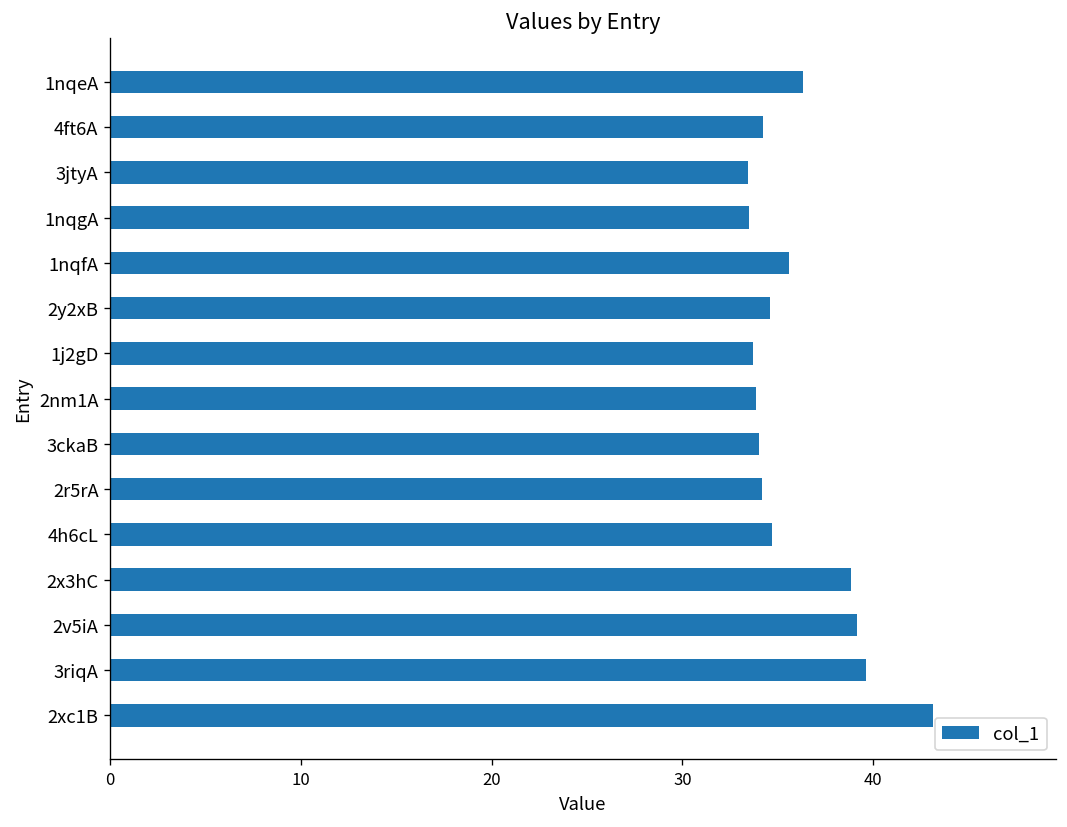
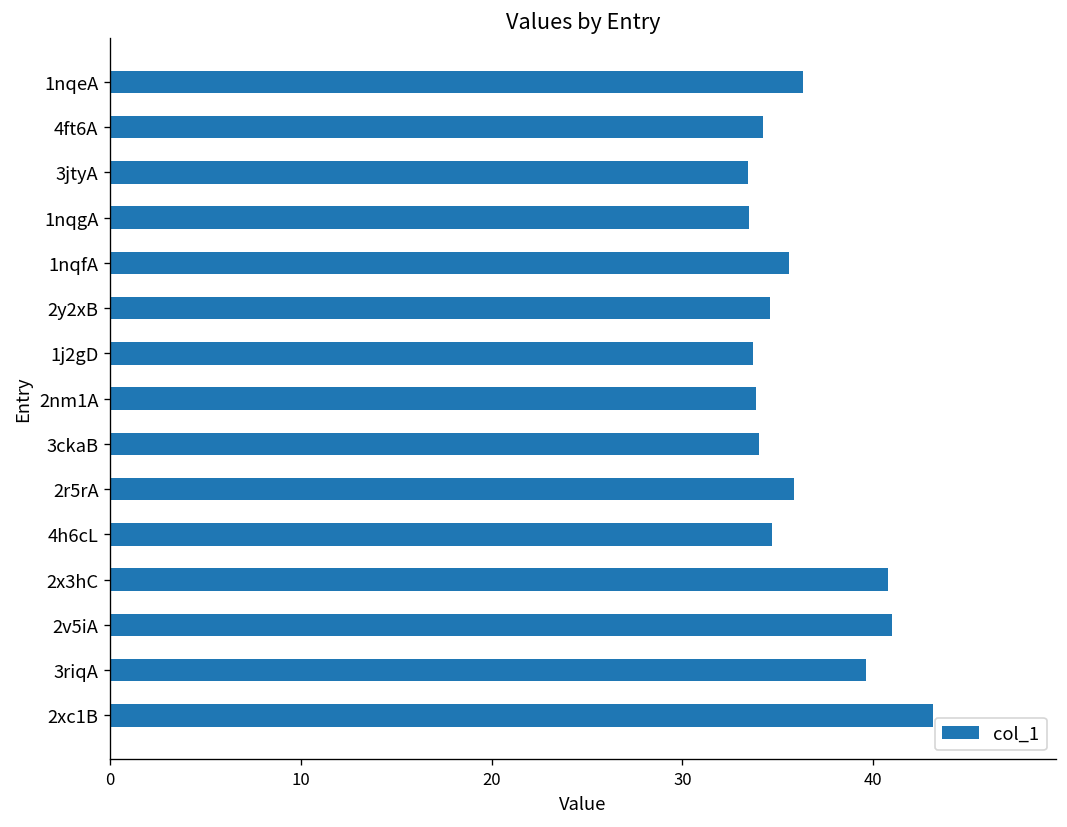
2r5rA: 34.2 -> 35.8
2x3hC: 38.8 -> 40.8
2v5iA: 39.1 -> 41.0
